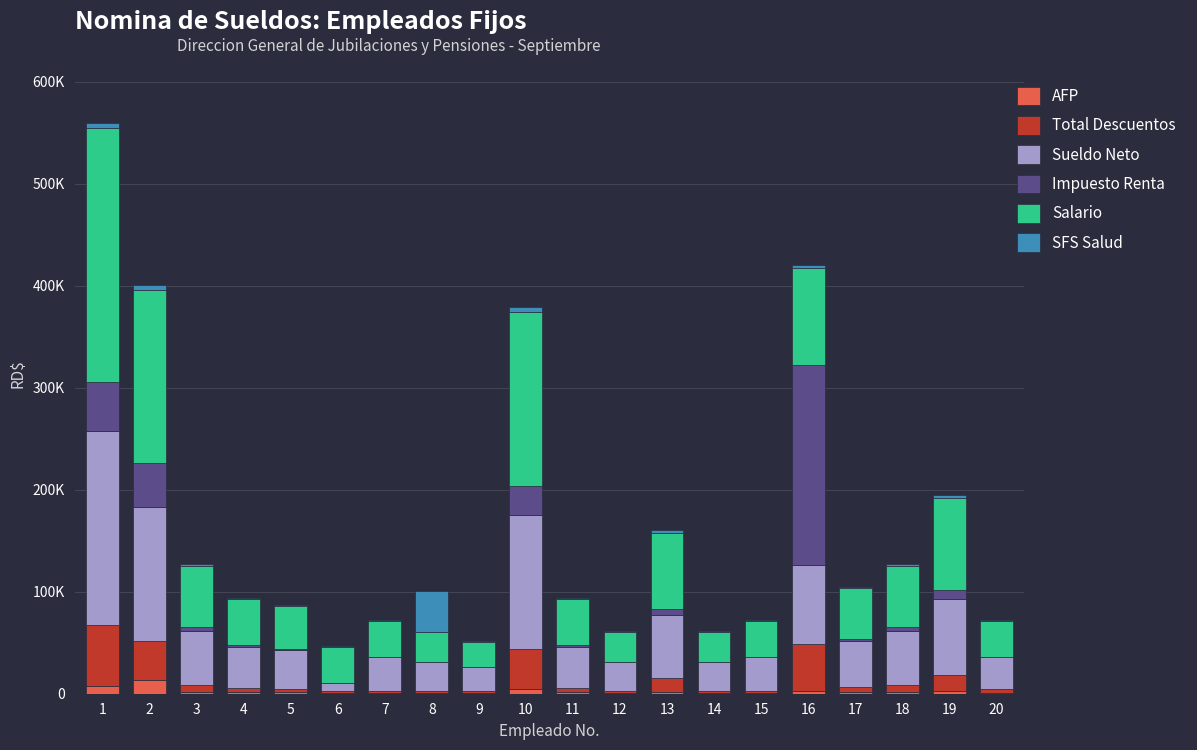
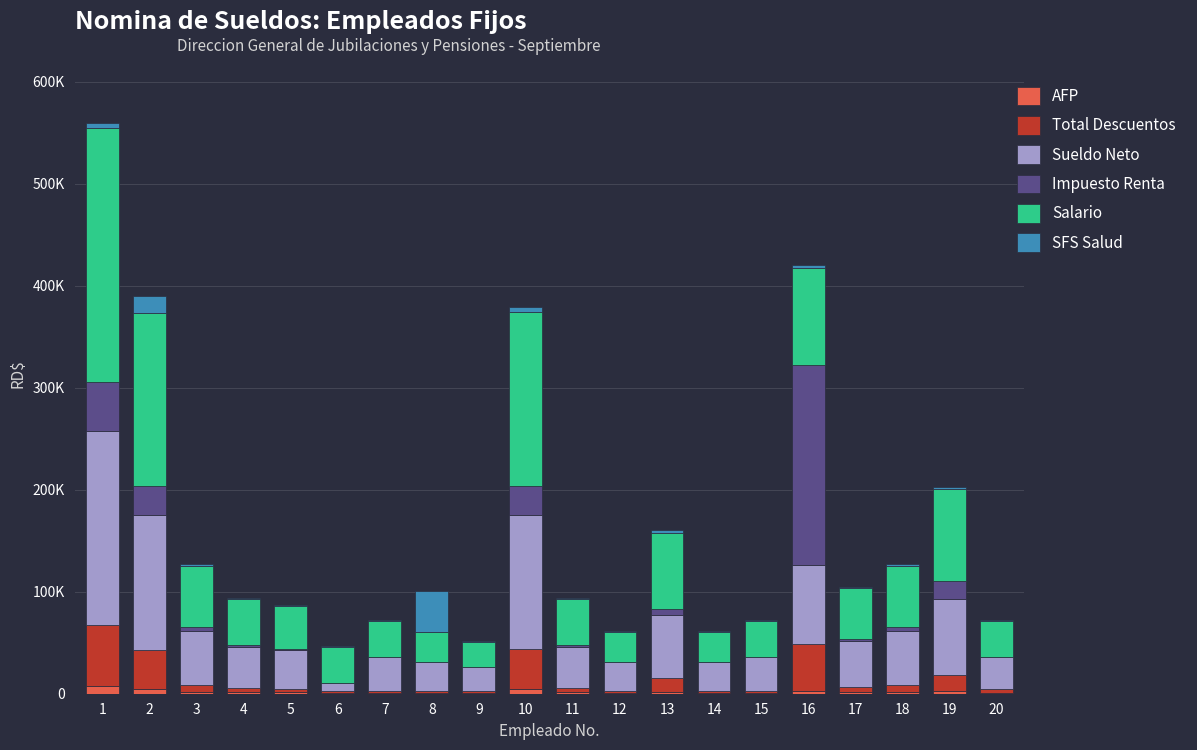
AFP, 2: 13000 -> 5000
Impuesto Renta, 2: 43000 -> 29000
SFS Salud, 2: 5000 -> 16000
Impuesto Renta, 19: 9000 -> 18000
